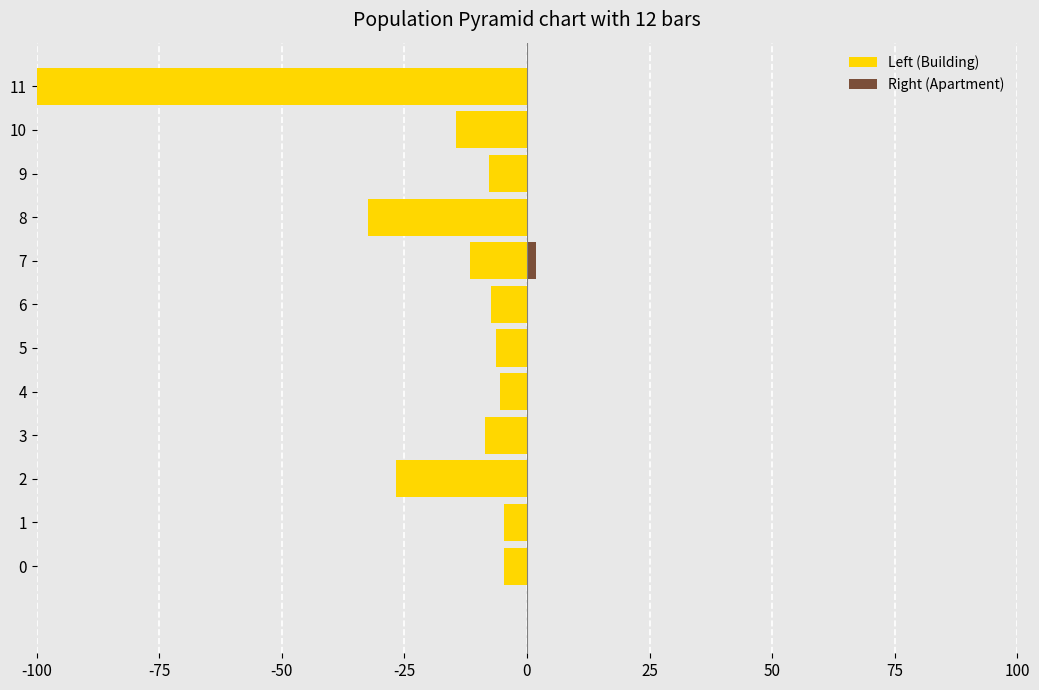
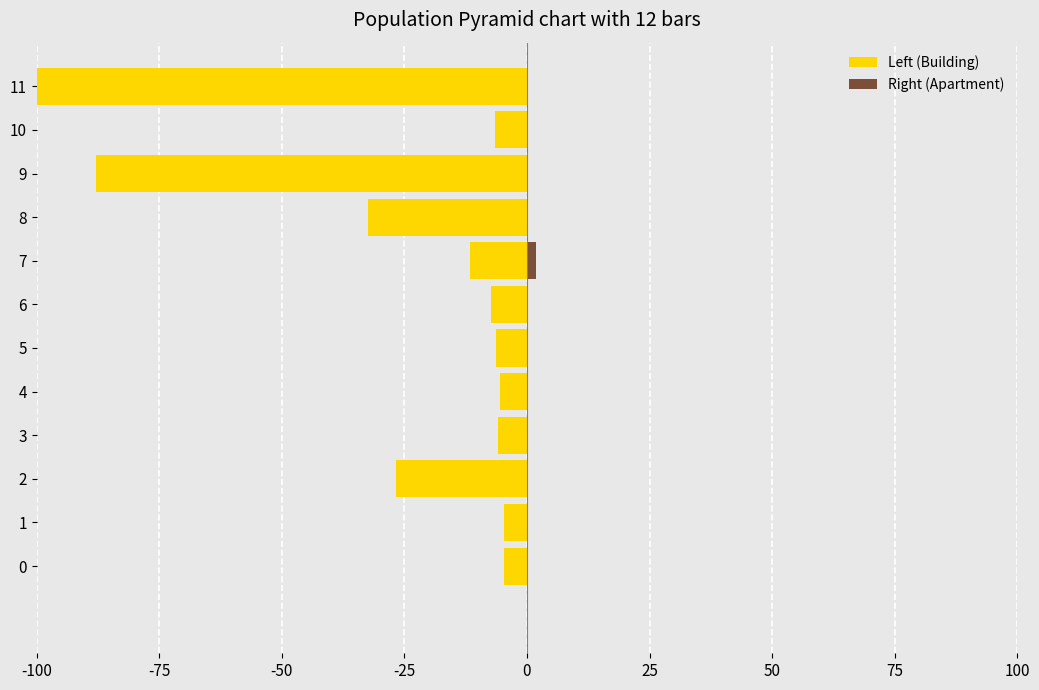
Left (Building), 10: -14 -> -6
Left (Building), 9: -8 -> -88
Left (Building), 3: -8 -> -6
